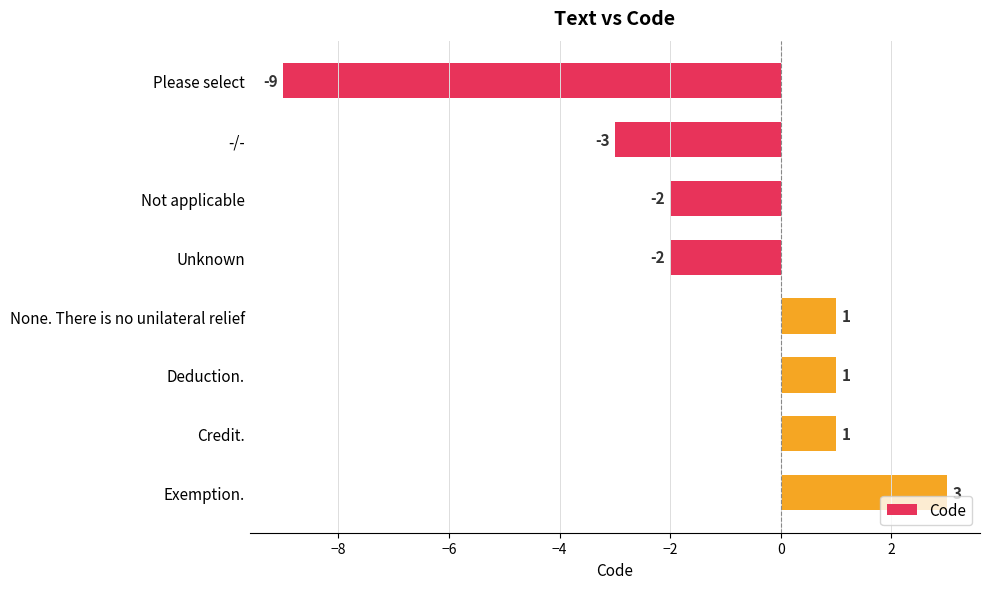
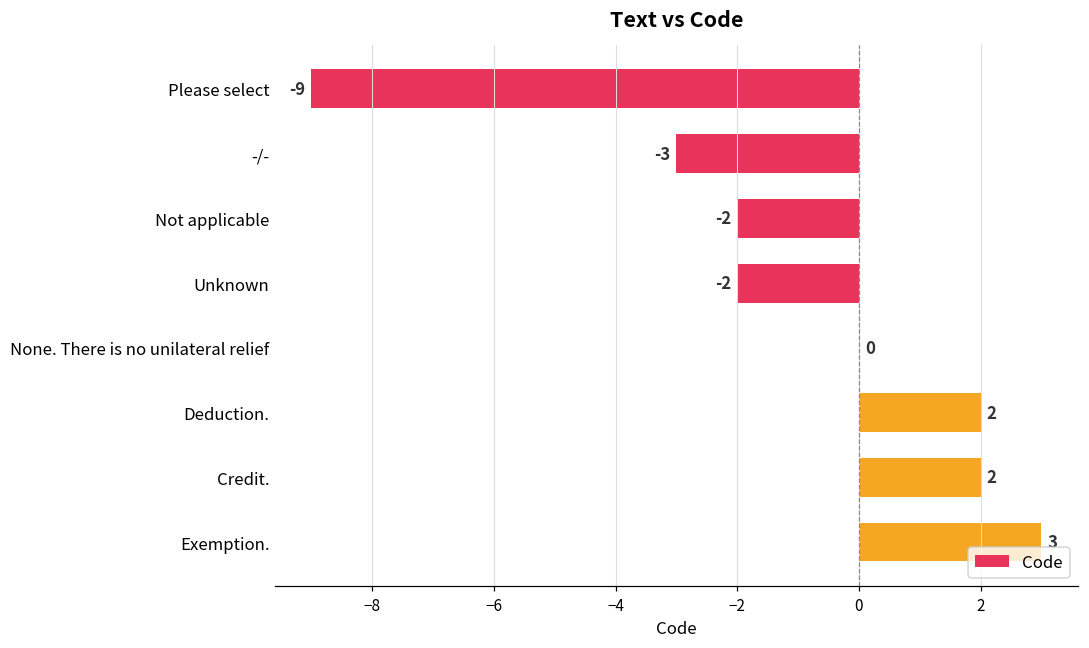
None. There is no unilateral relief: 1 -> 0
Deduction.: 1 -> 2
Credit.: 1 -> 2
